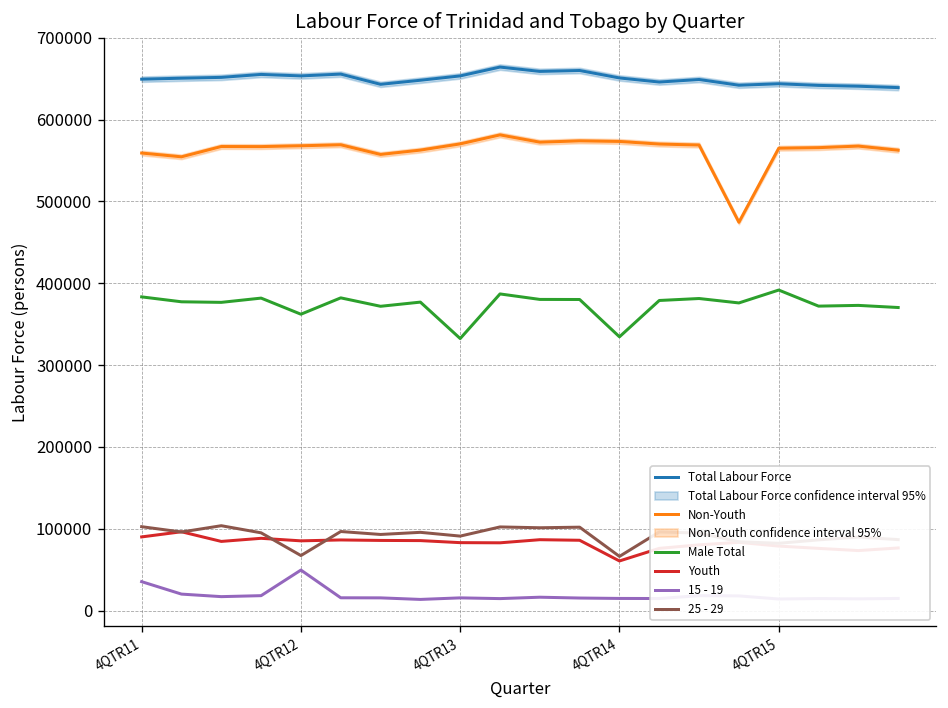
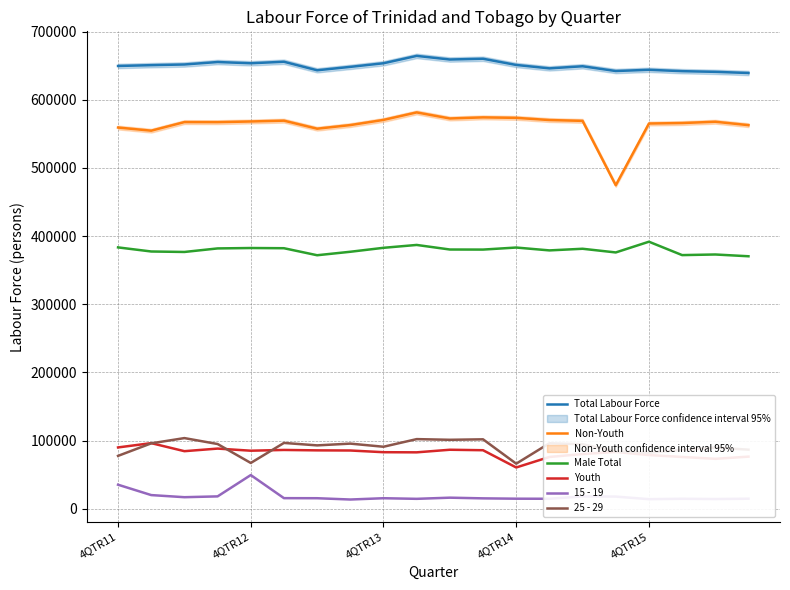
25 - 29, 4QTR11: 100000 -> 80000
Male Total, 4QTR12: 360000 -> 380000
Male Total, 4QTR13: 330000 -> 380000
Male Total, 4QTR14: 330000 -> 380000
